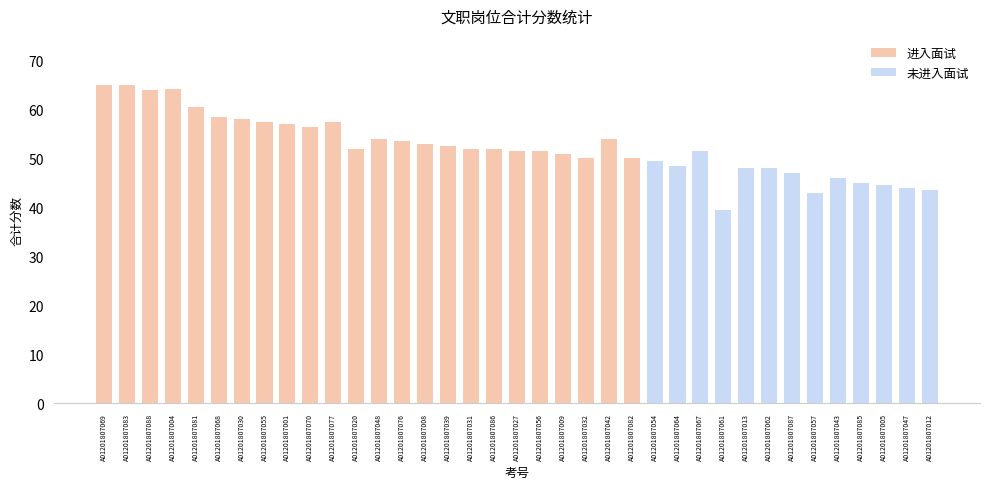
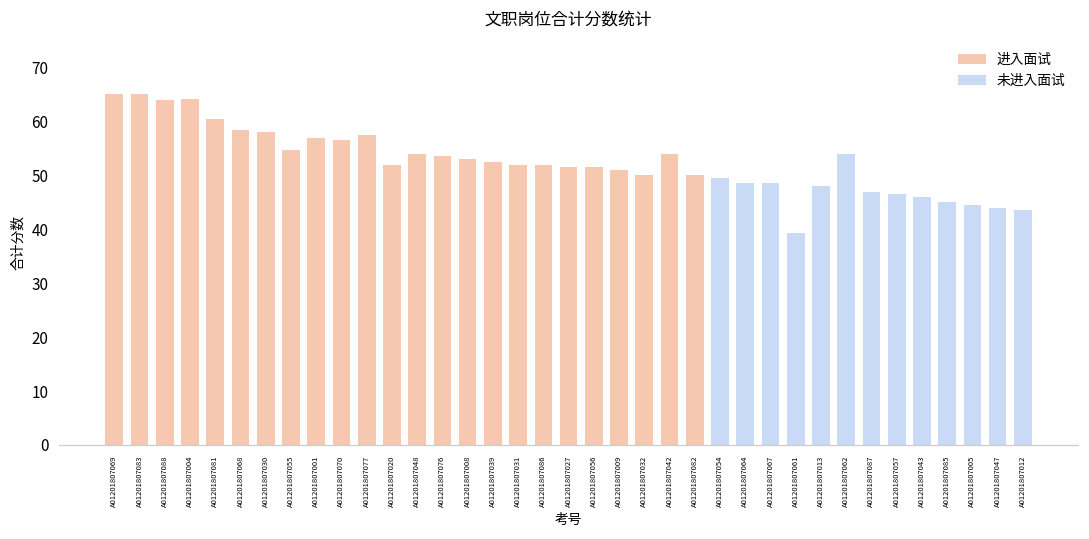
进入面试, A01201807055: 58 -> 55
未进入面试, A01201807067: 52 -> 49
未进入面试, A01201807062: 48 -> 54
未进入面试, A01201807057: 43 -> 47
